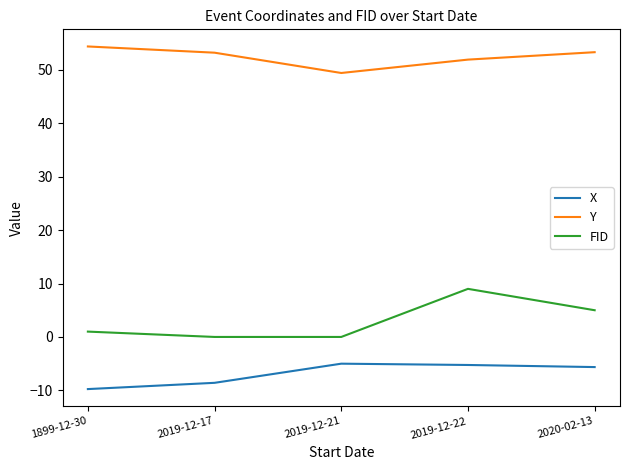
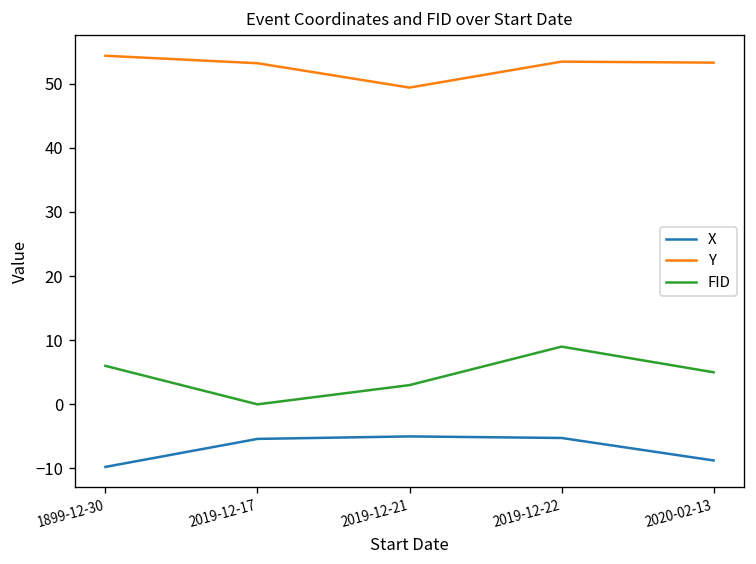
FID, 1899-12-30: 1 -> 6
X, 2019-12-17: -9 -> -5
FID, 2019-12-21: 0 -> 3
Y, 2019-12-22: 52 -> 53
X, 2020-02-13: -6 -> -9
